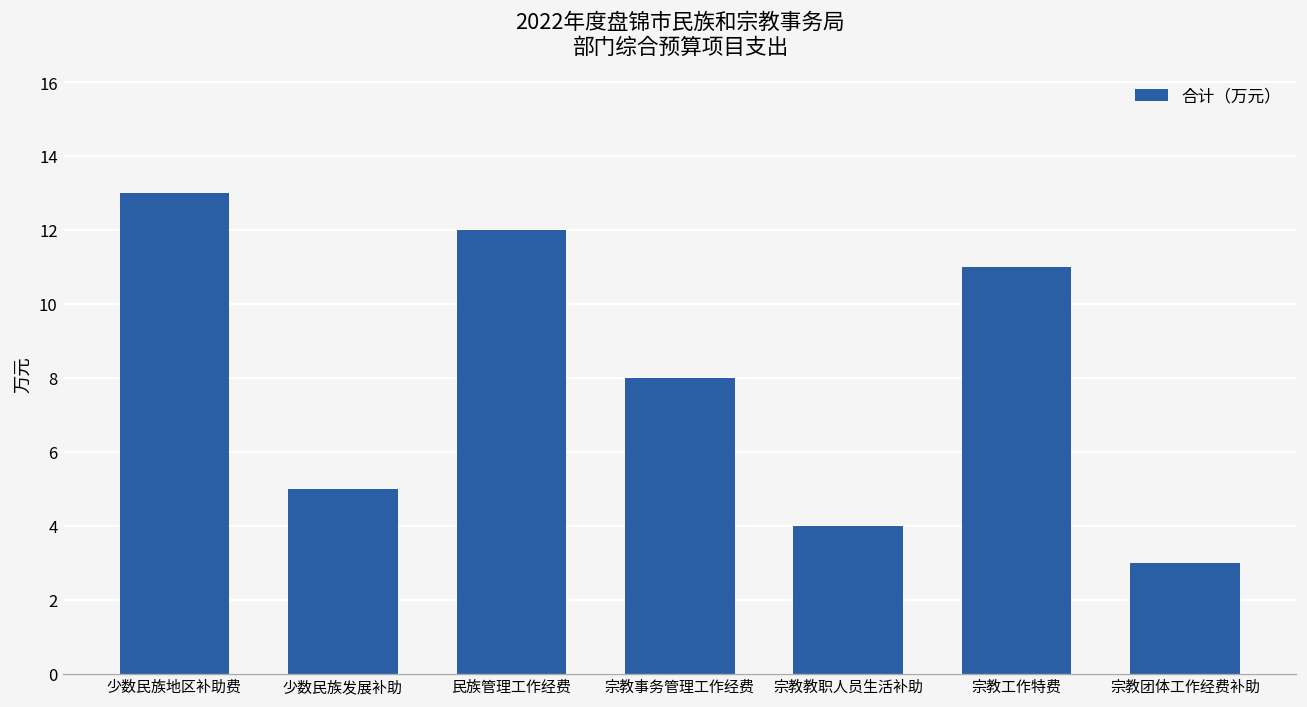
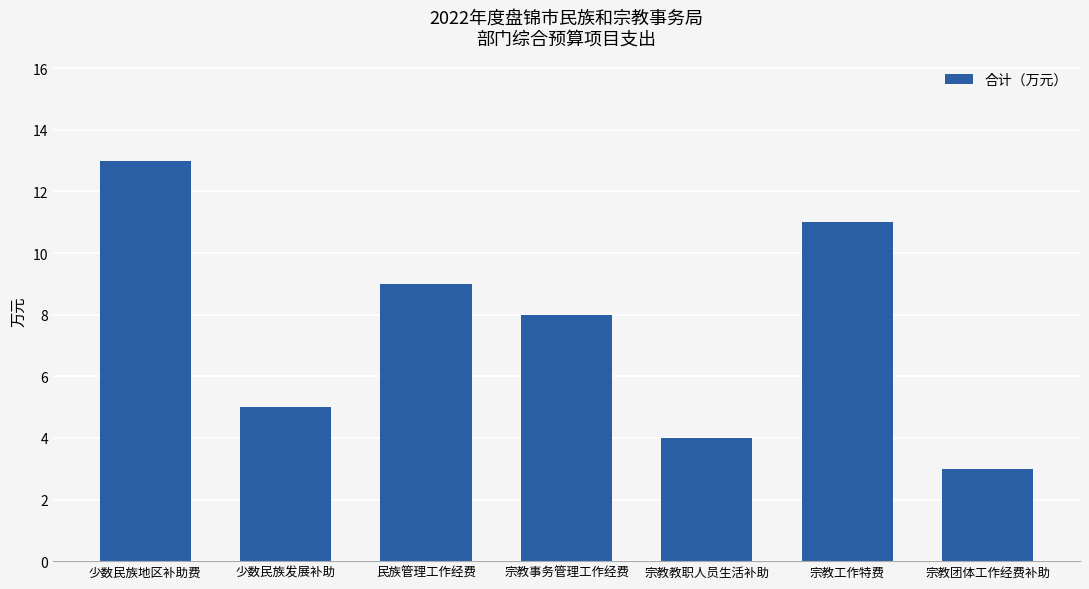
民族管理工作经费: 12 -> 9
